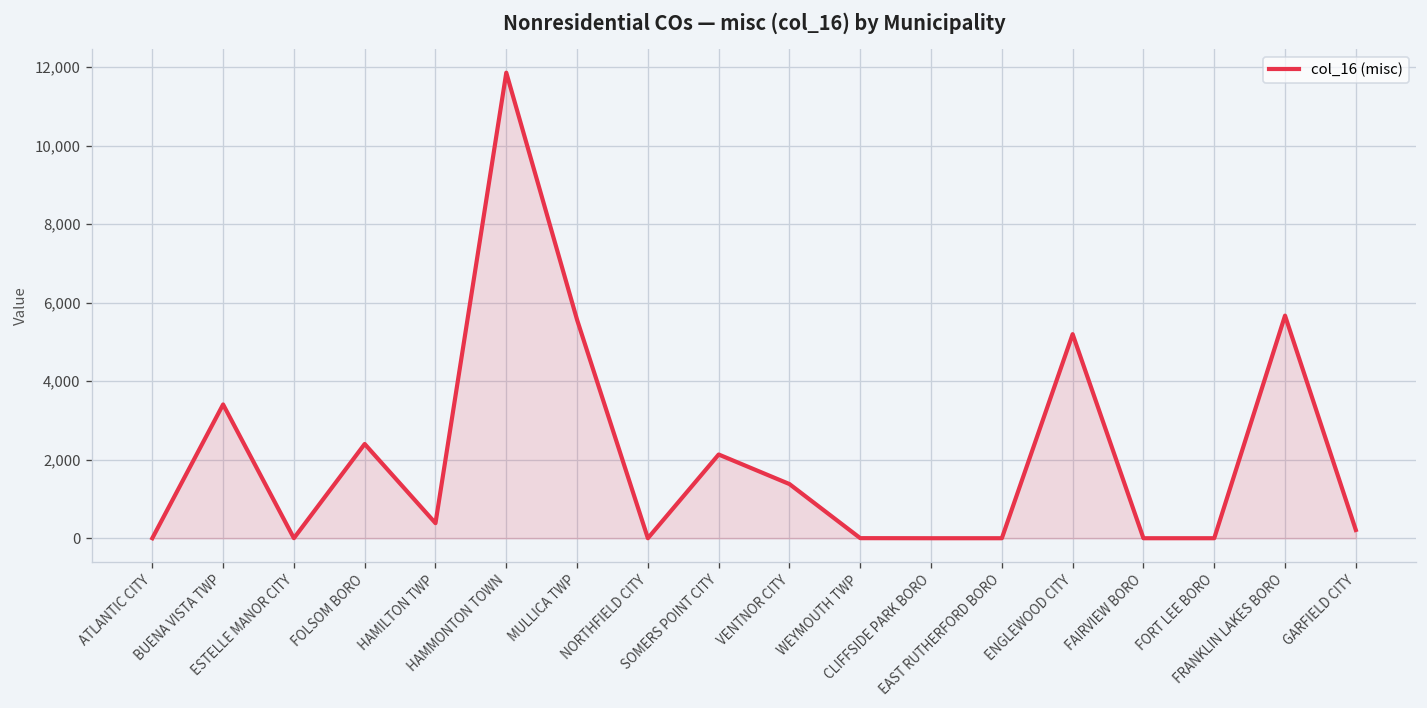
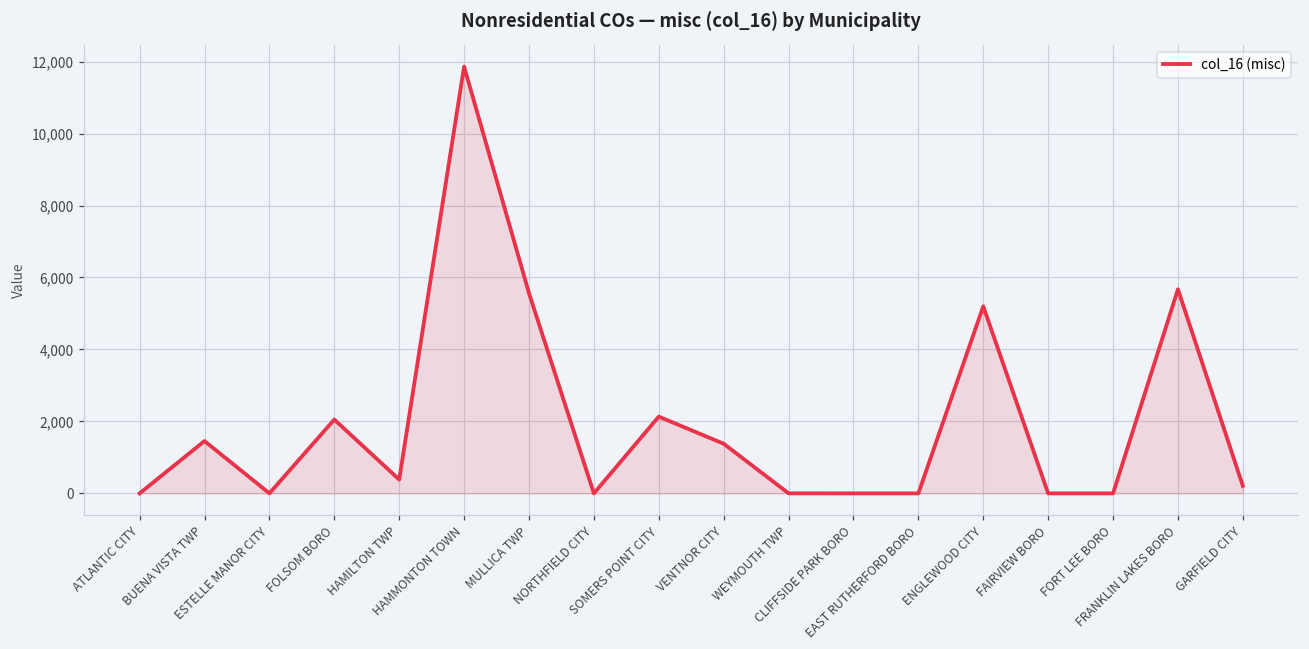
BUENA VISTA TWP: 3,400 -> 1,500
FOLSOM BORO: 2,400 -> 2,100
